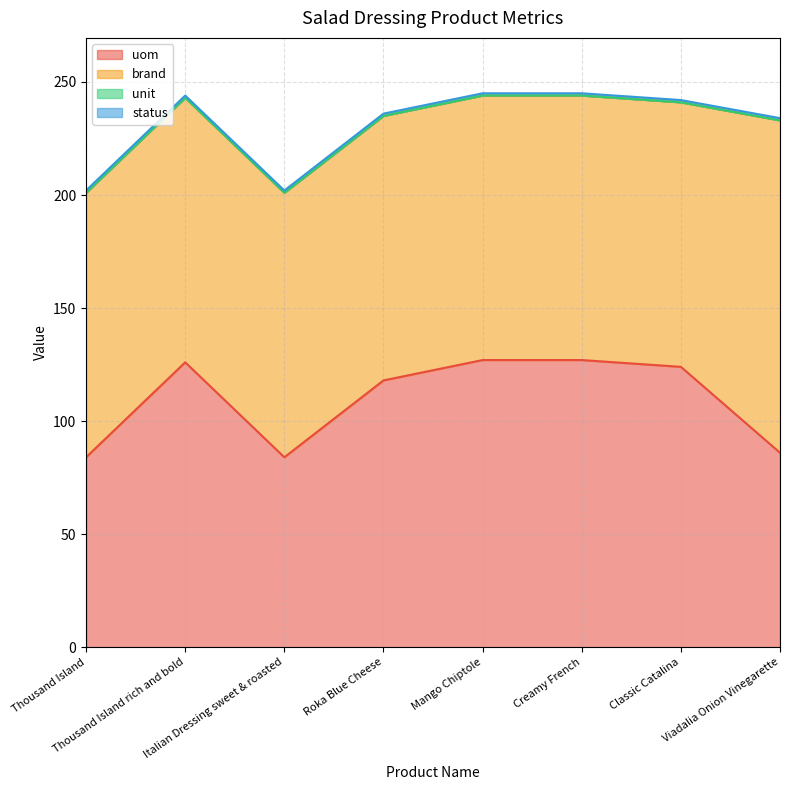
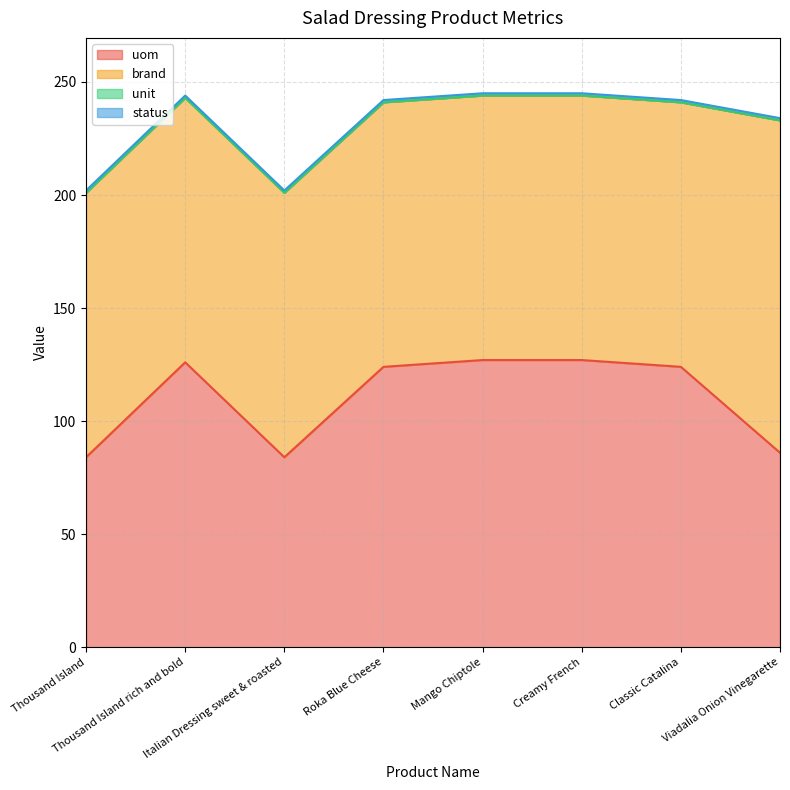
uom, Roka Blue Cheese: 118 -> 124
